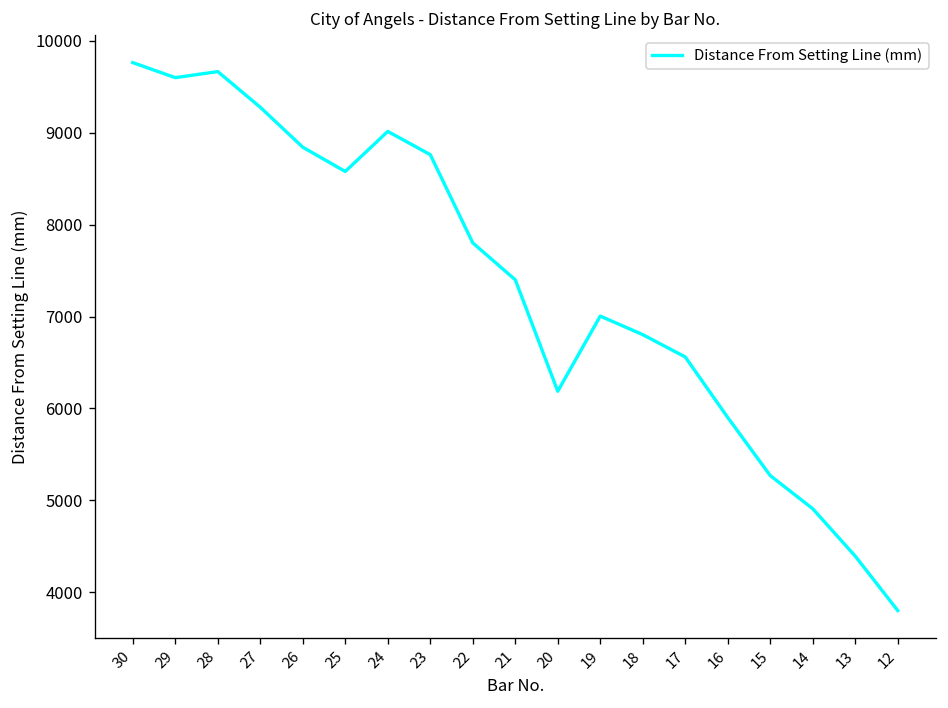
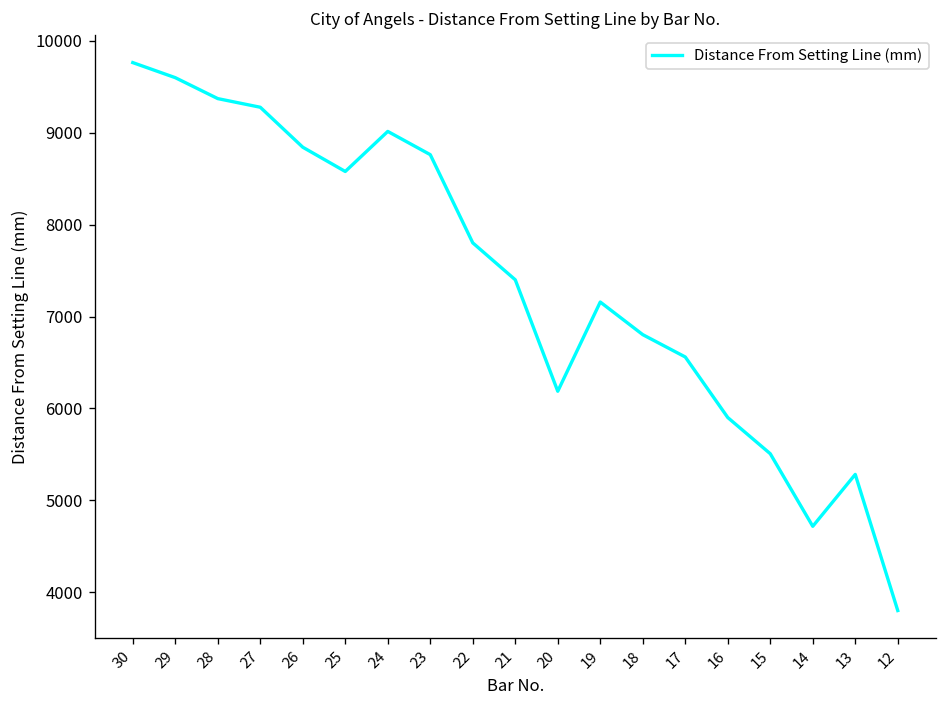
28: 9700 -> 9400
19: 7000 -> 7200
15: 5300 -> 5500
14: 4900 -> 4700
13: 4400 -> 5300
